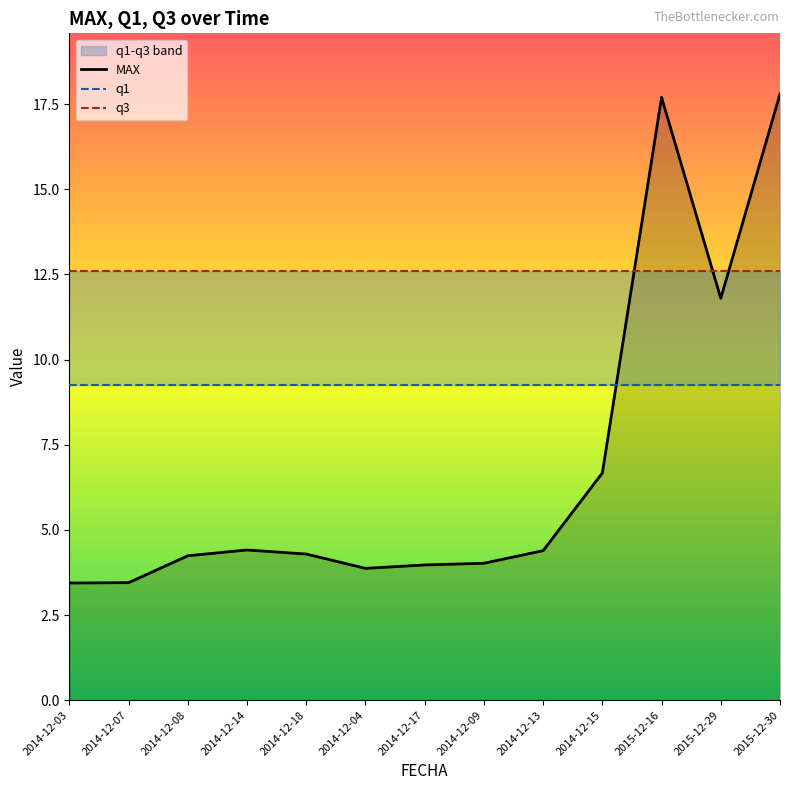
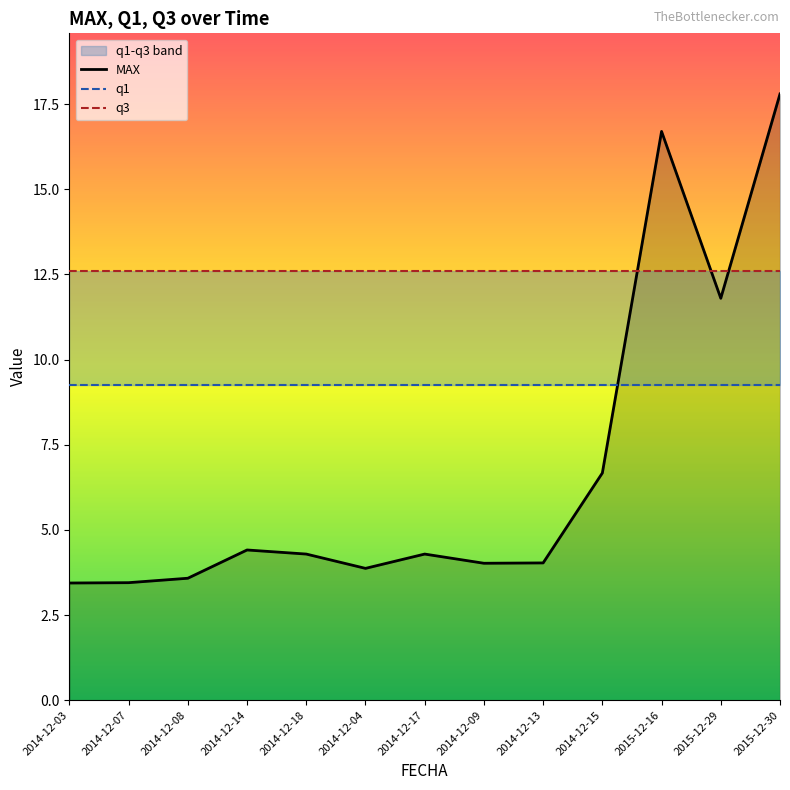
MAX, 2014-12-08: 4.2 -> 3.6
MAX, 2014-12-17: 4.0 -> 4.3
MAX, 2014-12-13: 4.4 -> 4.0
MAX, 2015-12-16: 17.7 -> 16.7
